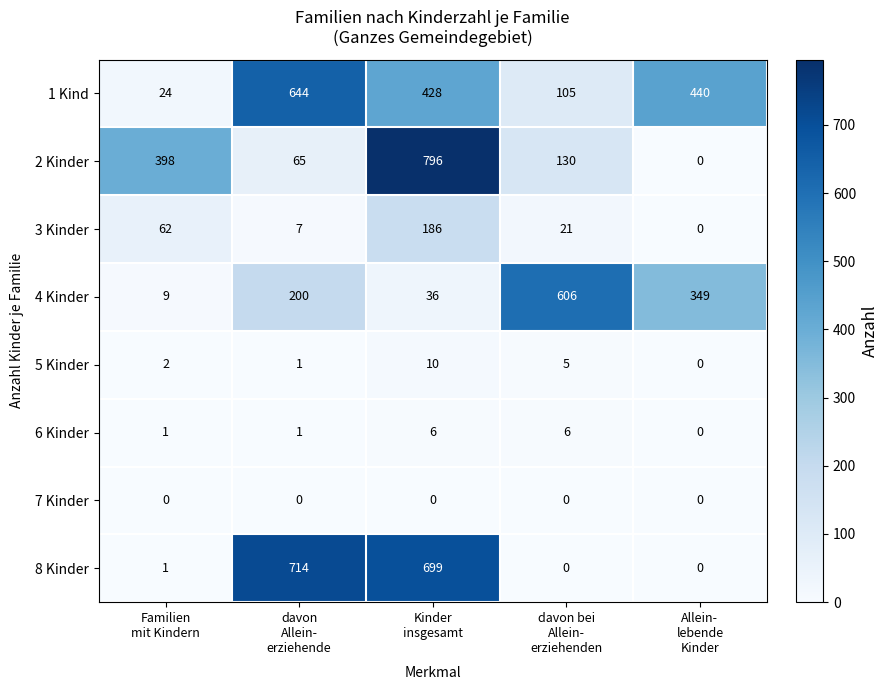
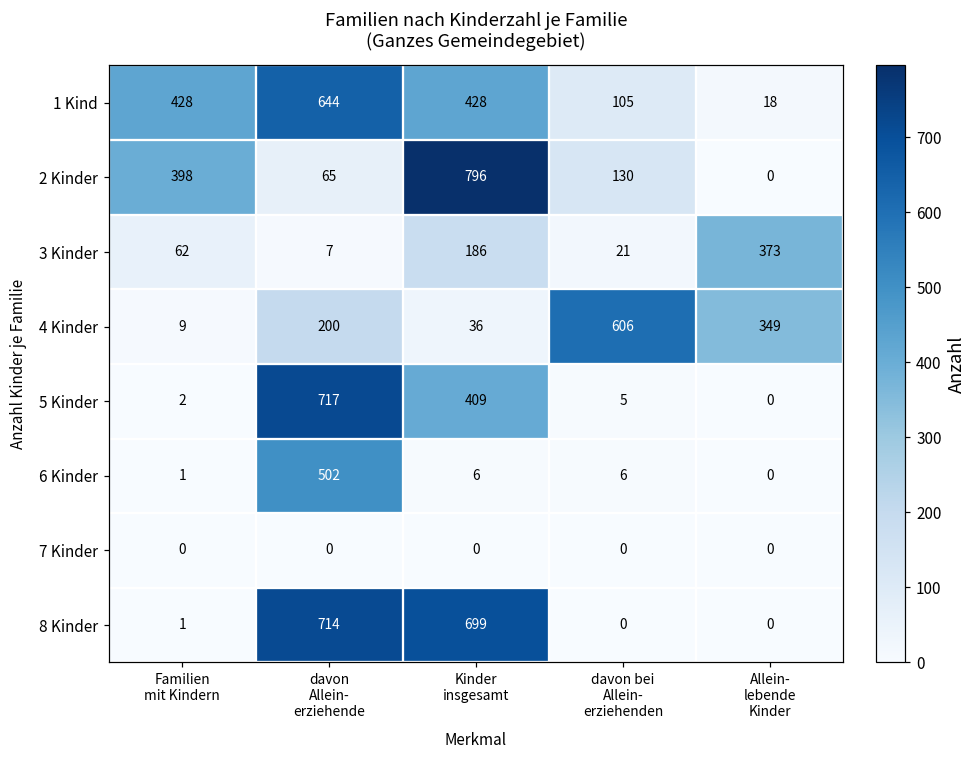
1 Kind, Familien mit Kindern: 24 -> 428
1 Kind, Allein- lebende Kinder: 440 -> 18
3 Kinder, Allein- lebende Kinder: 0 -> 373
5 Kinder, davon Allein- erziehende: 1 -> 717
5 Kinder, Kinder insgesamt: 10 -> 409
6 Kinder, davon Allein- erziehende: 1 -> 502
